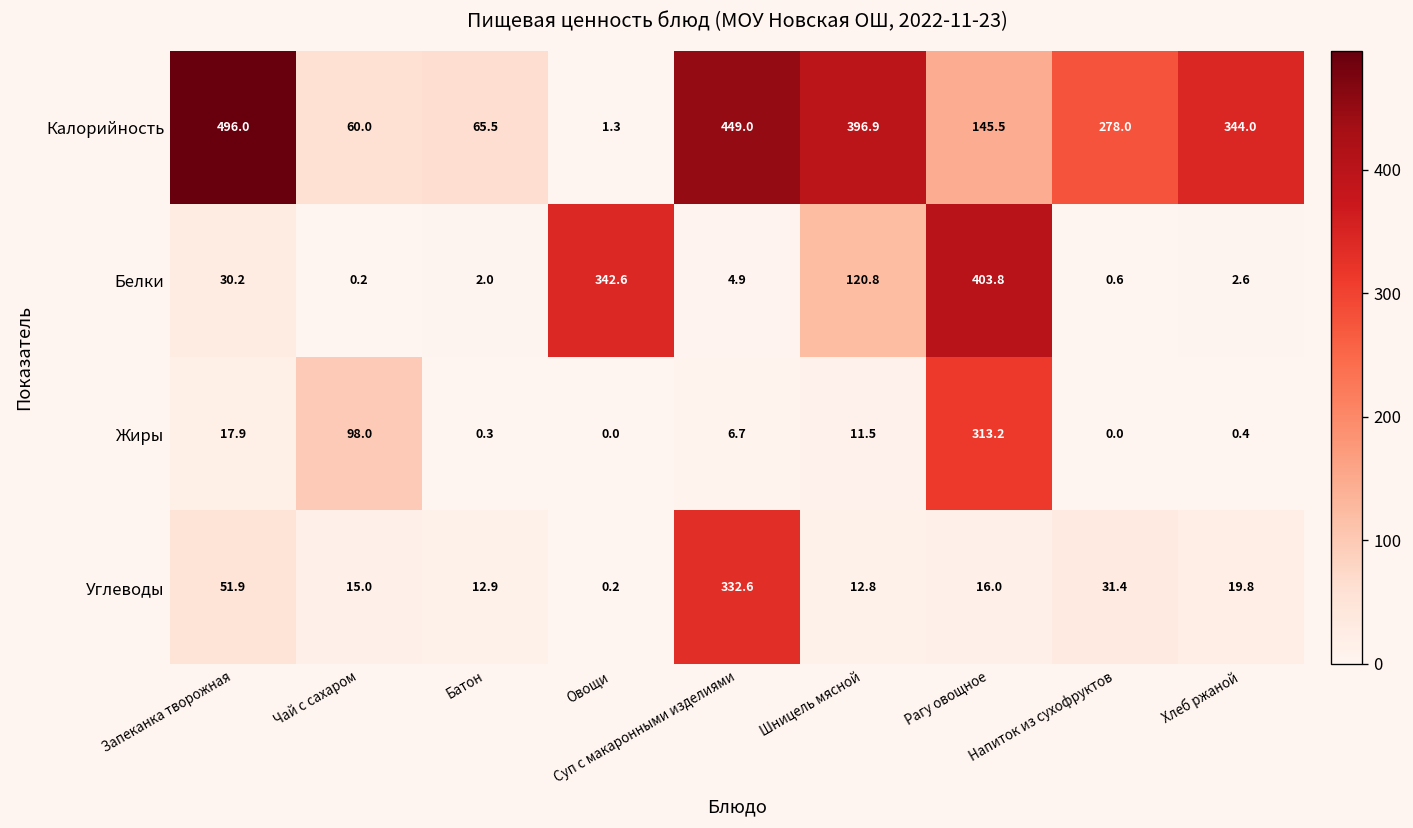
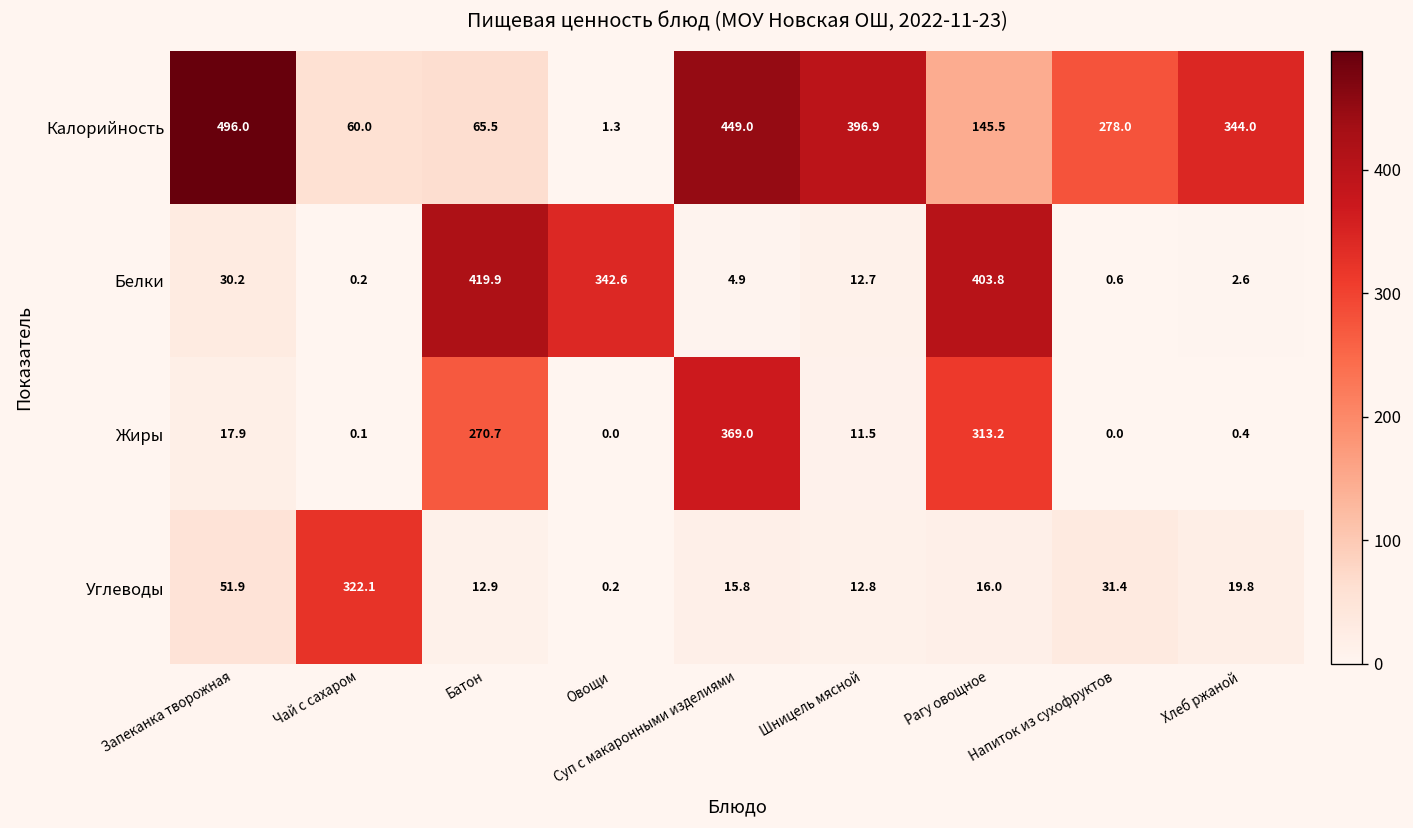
Белки, Батон: 2.0 -> 419.9
Белки, Шницель мясной: 120.8 -> 12.7
Жиры, Чай с сахаром: 98.0 -> 0.1
Жиры, Батон: 0.3 -> 270.7
Жиры, Суп с макаронными изделиями: 6.7 -> 369.0
Углеводы, Чай с сахаром: 15.0 -> 322.1
Углеводы, Суп с макаронными изделиями: 332.6 -> 15.8
